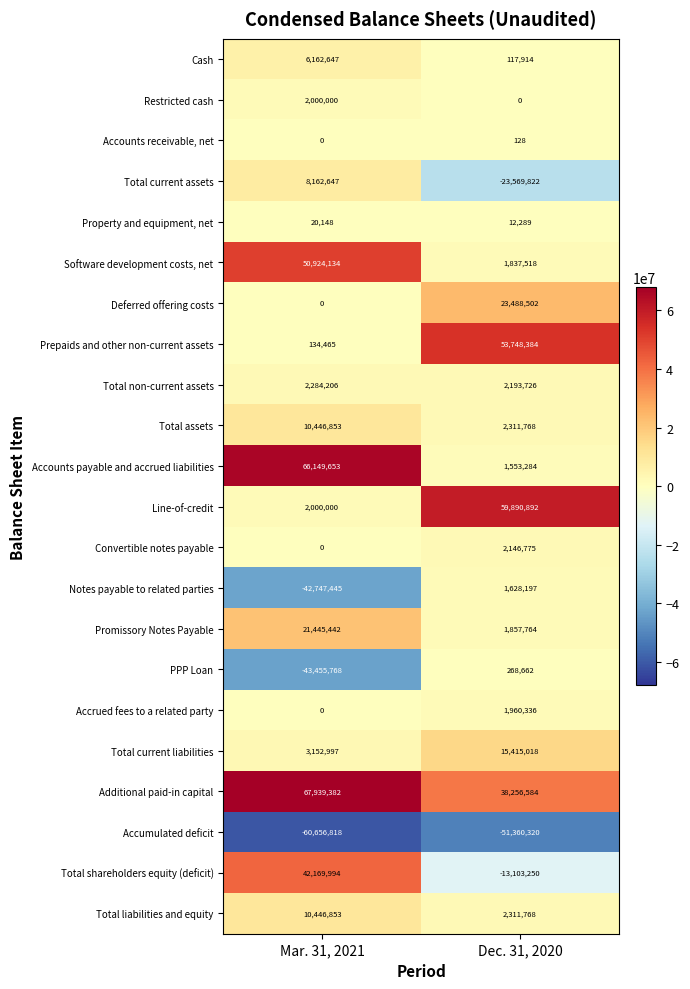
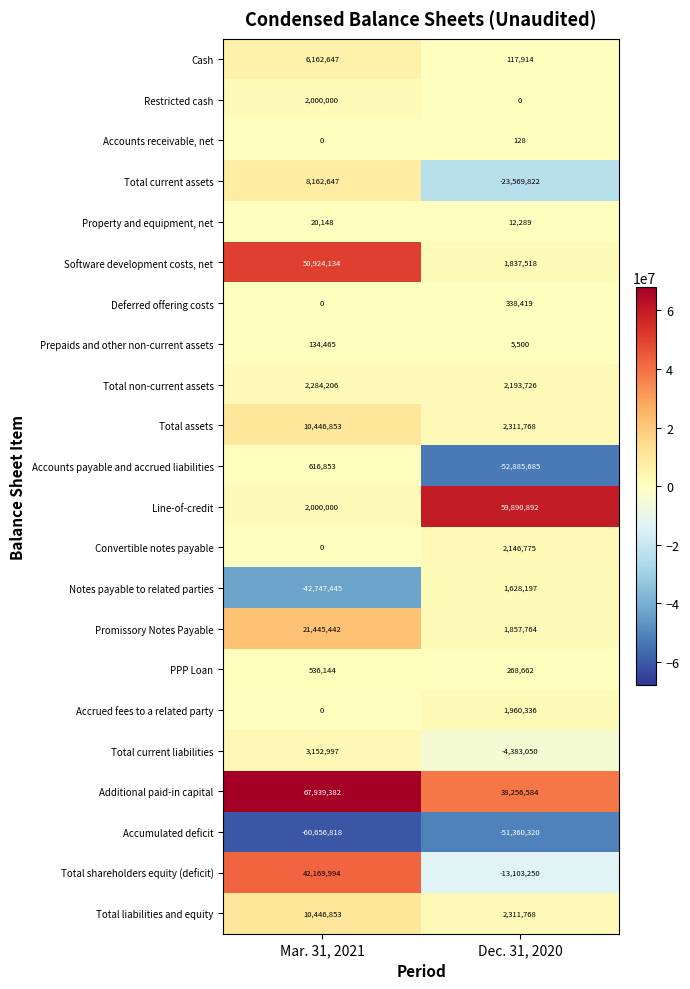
Deferred offering costs, Dec. 31, 2020: 23,488,502 -> 338,419
Prepaids and other non-current assets, Dec. 31, 2020: 53,748,384 -> 5,500
Accounts payable and accrued liabilities, Mar. 31, 2021: 66,149,653 -> 616,853
Accounts payable and accrued liabilities, Dec. 31, 2020: 1,553,284 -> -52,885,685
PPP Loan, Mar. 31, 2021: -43,455,768 -> 536,144
Total current liabilities, Dec. 31, 2020: 15,415,018 -> -4,383,050
